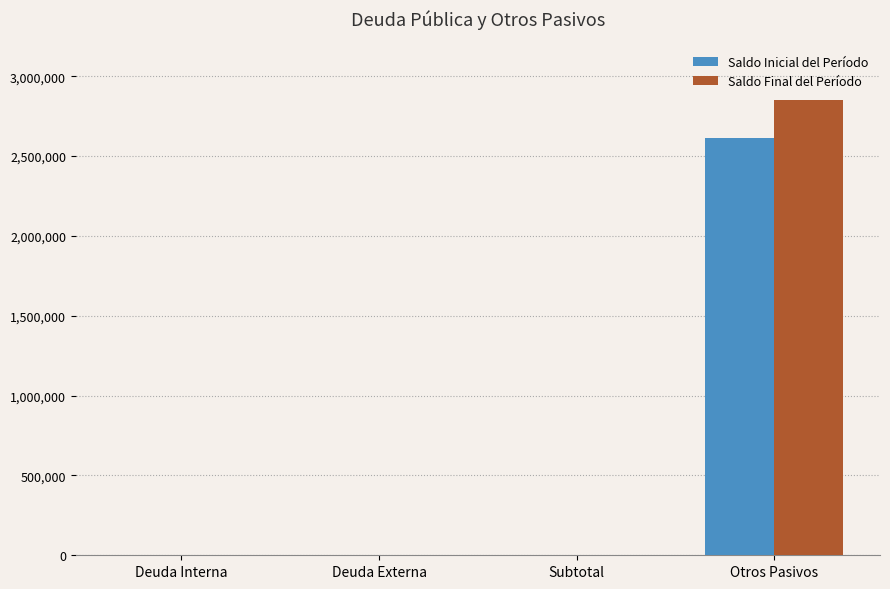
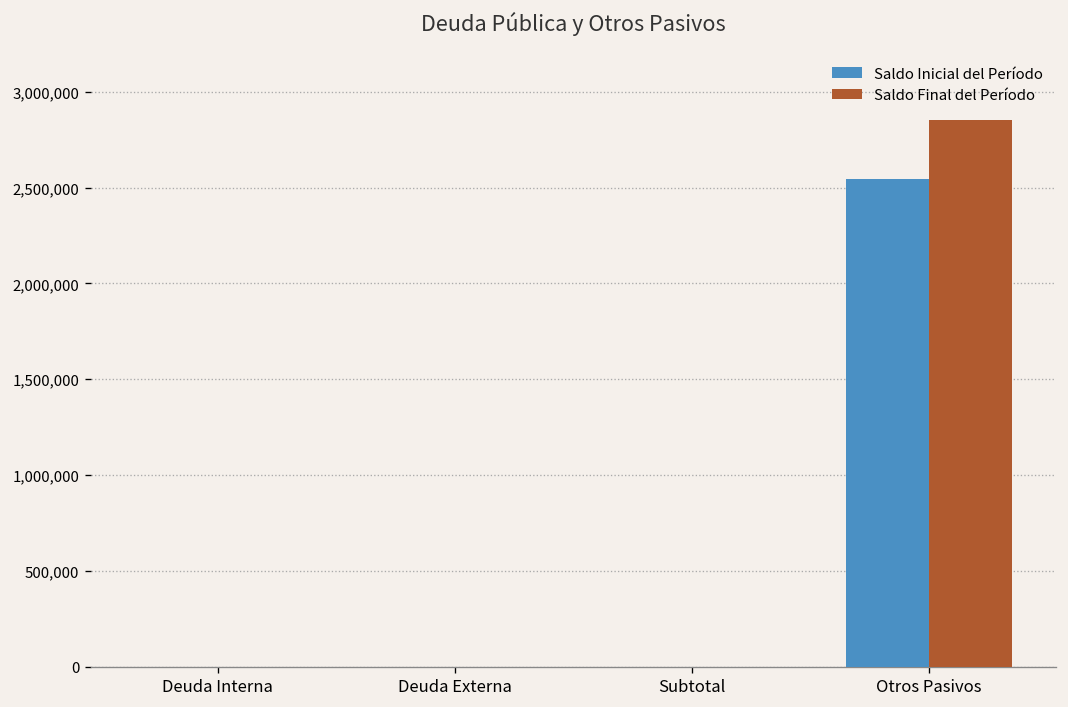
Saldo Inicial del Período, Otros Pasivos: 2,620,000 -> 2,550,000
